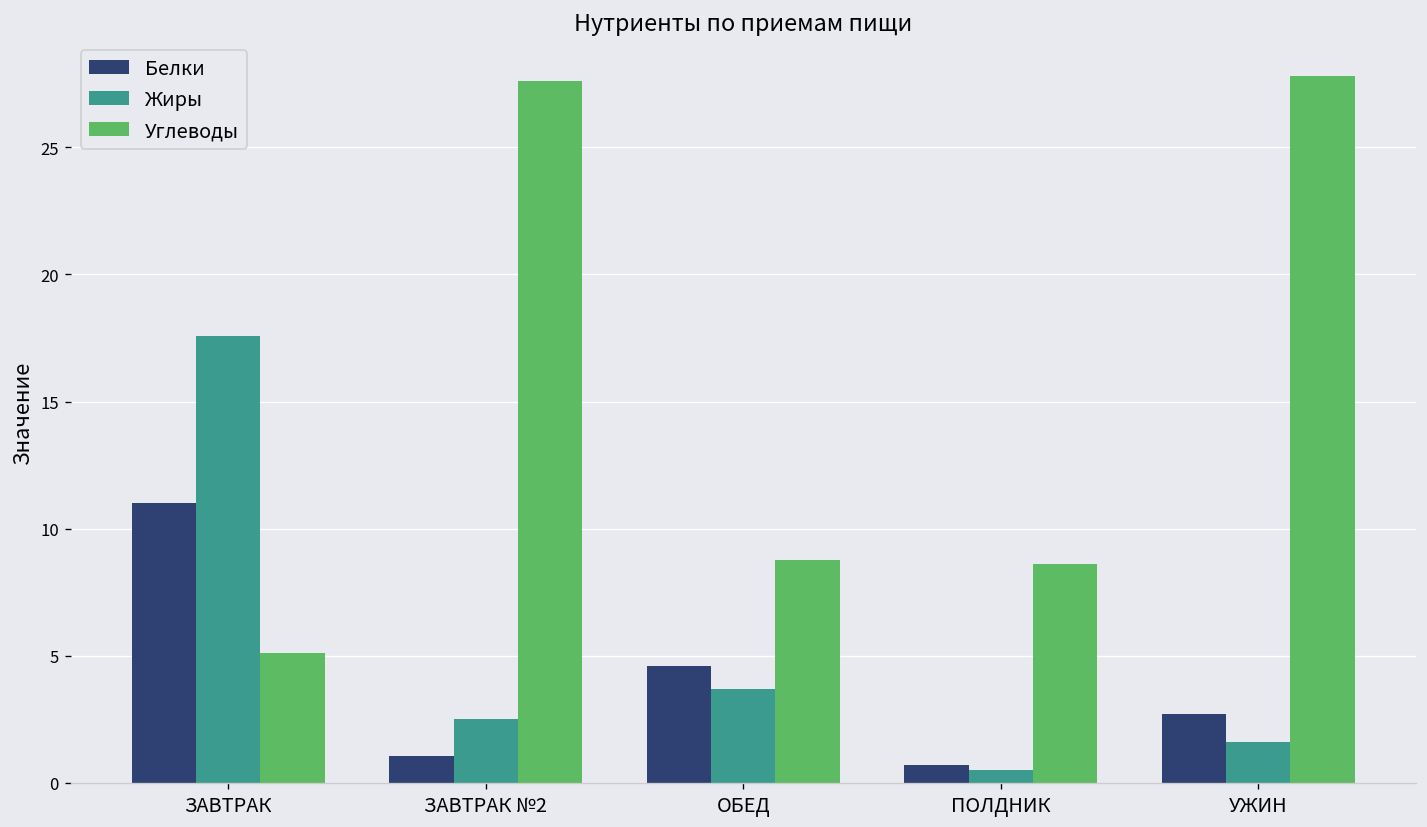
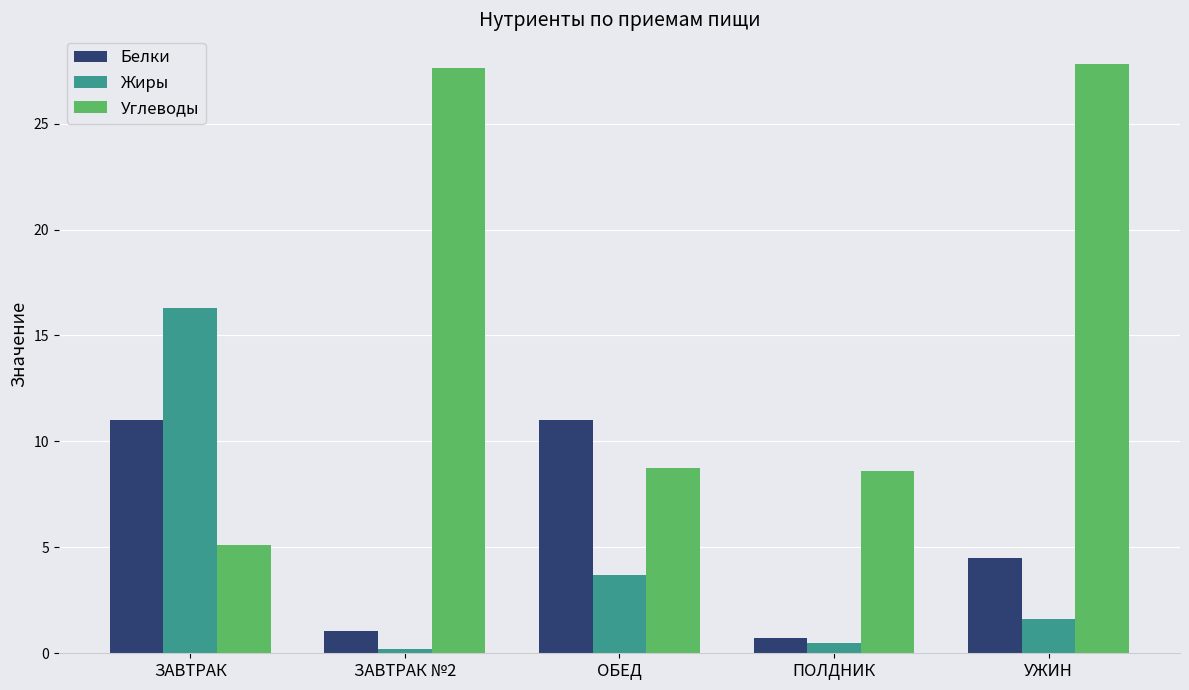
Жиры, ЗАВТРАК: 17.6 -> 16.3
Жиры, ЗАВТРАК №2: 2.5 -> 0.2
Белки, ОБЕД: 4.6 -> 11.0
Белки, УЖИН: 2.7 -> 4.5
